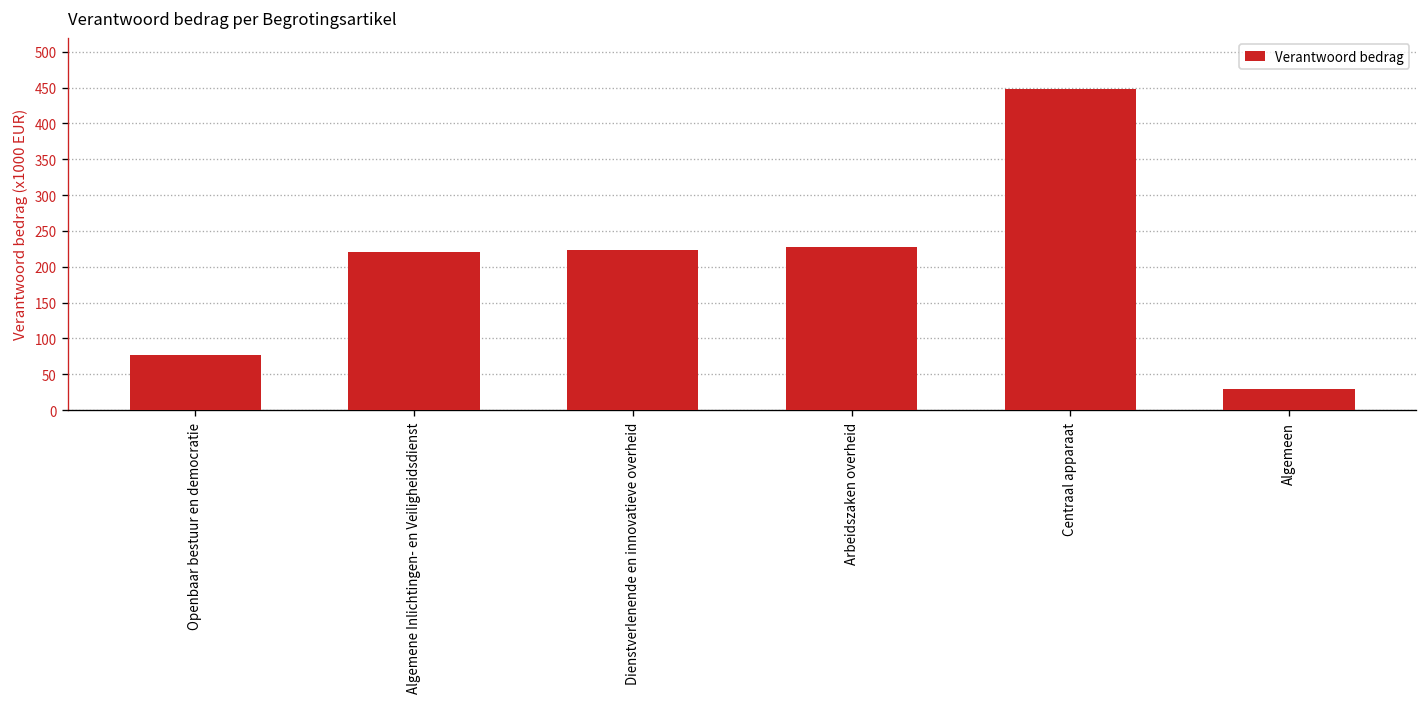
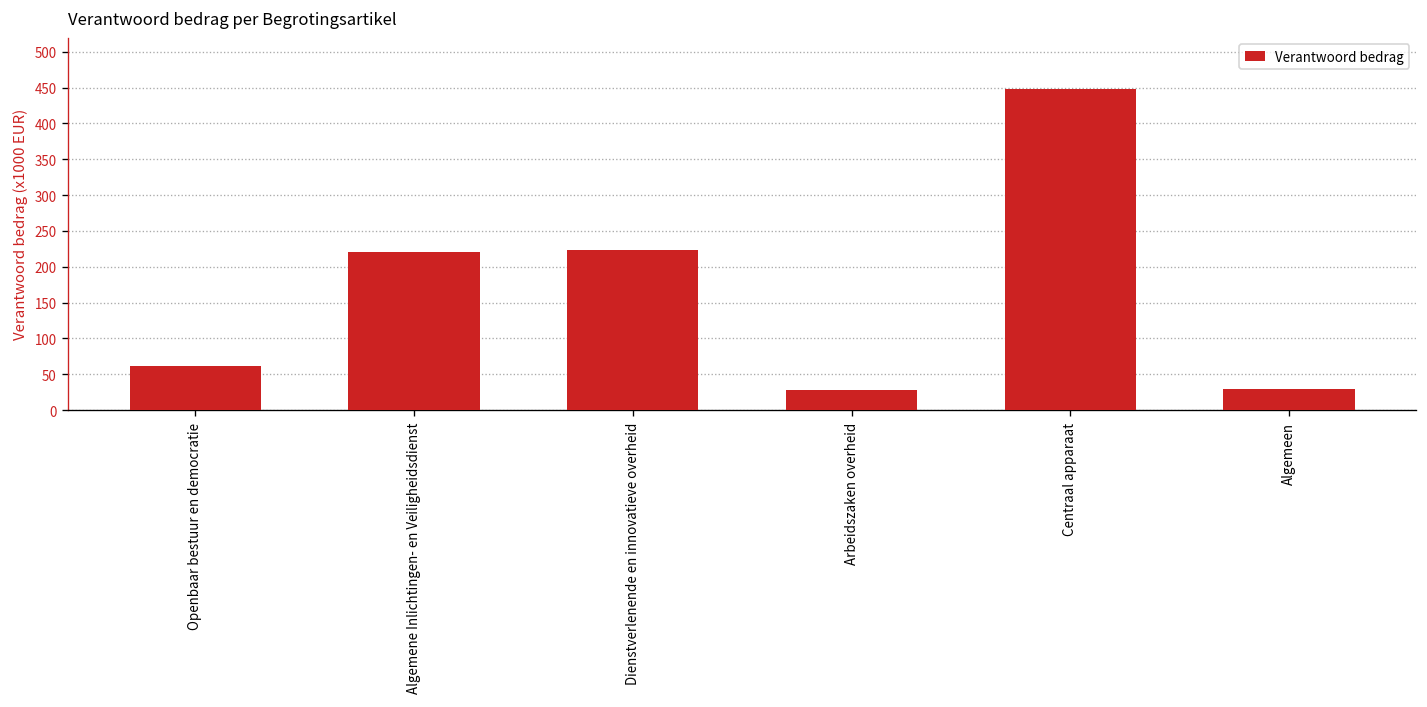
Openbaar bestuur en democratie: 80 -> 60
Arbeidszaken overheid: 230 -> 30
